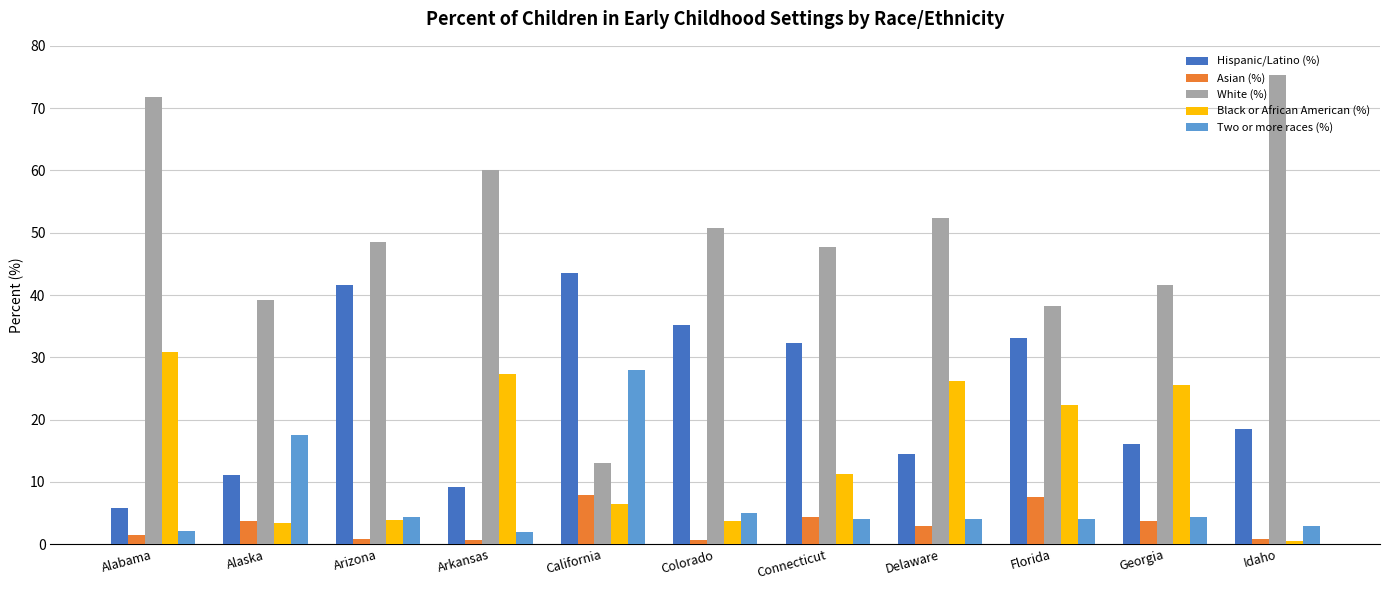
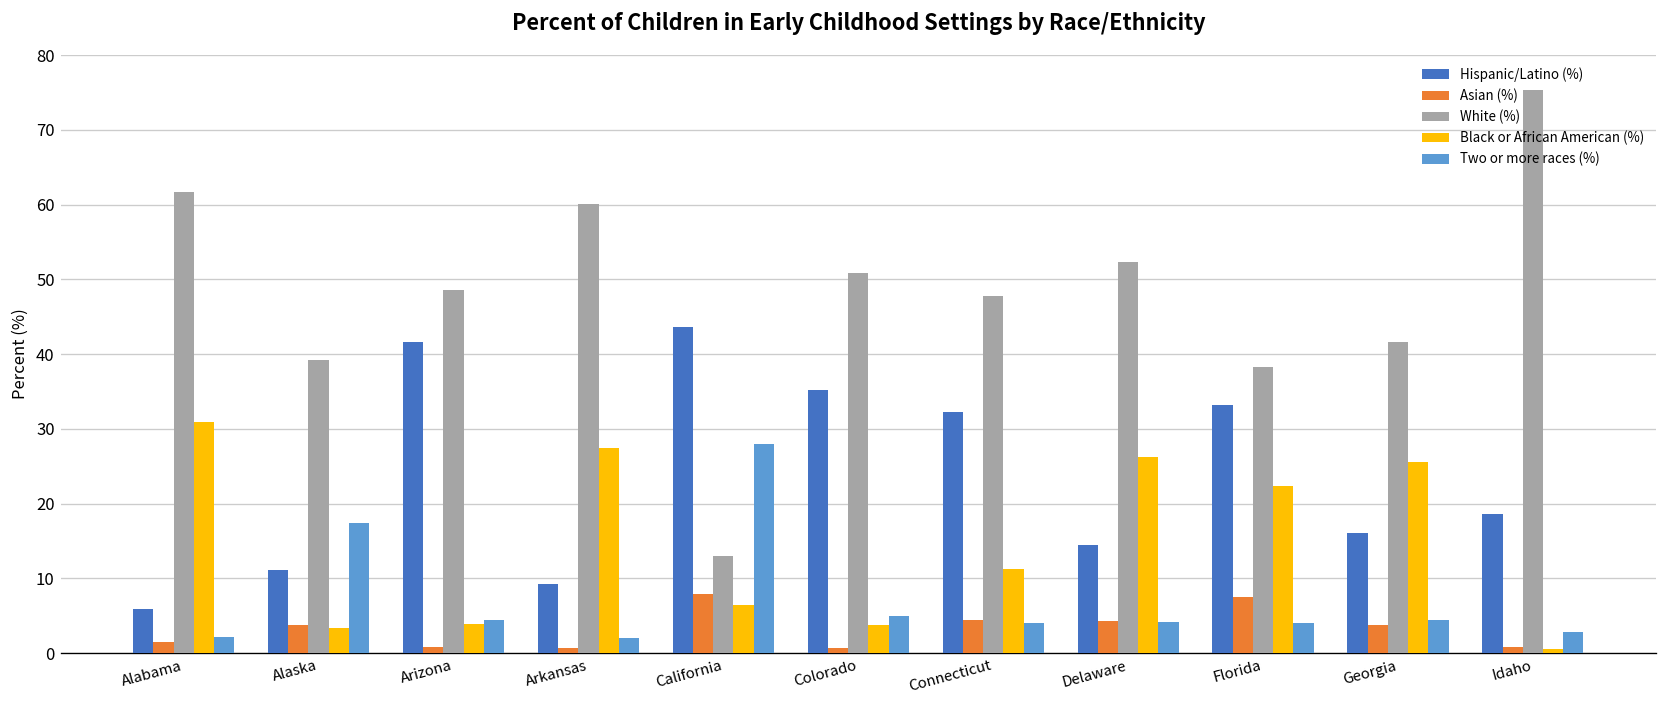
White (%), Alabama: 72 -> 62
Asian (%), Delaware: 3 -> 4
